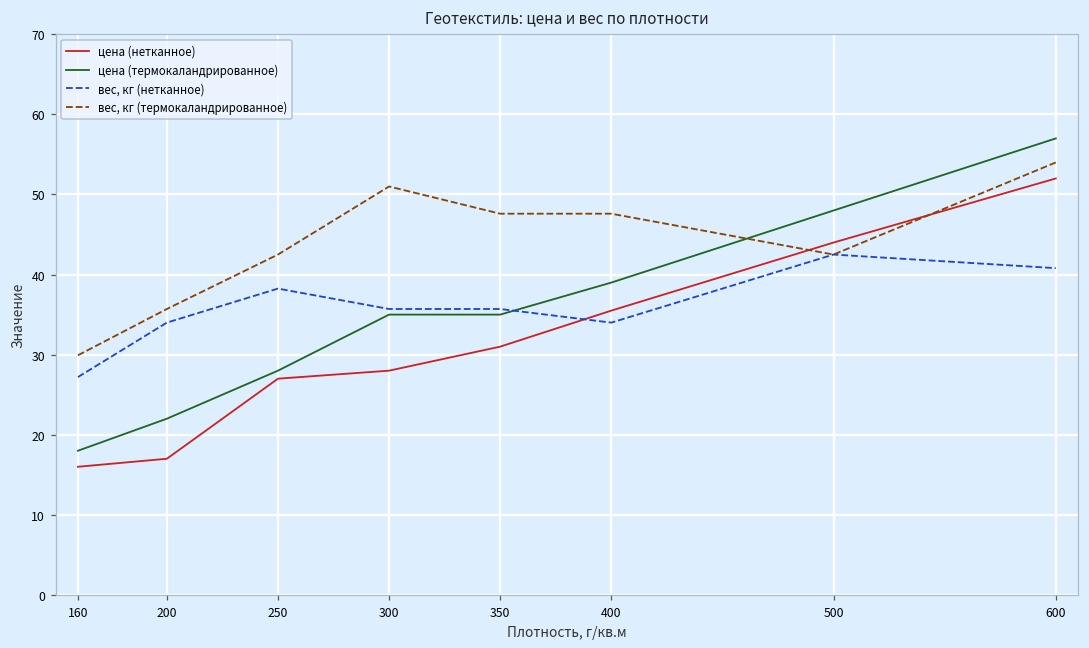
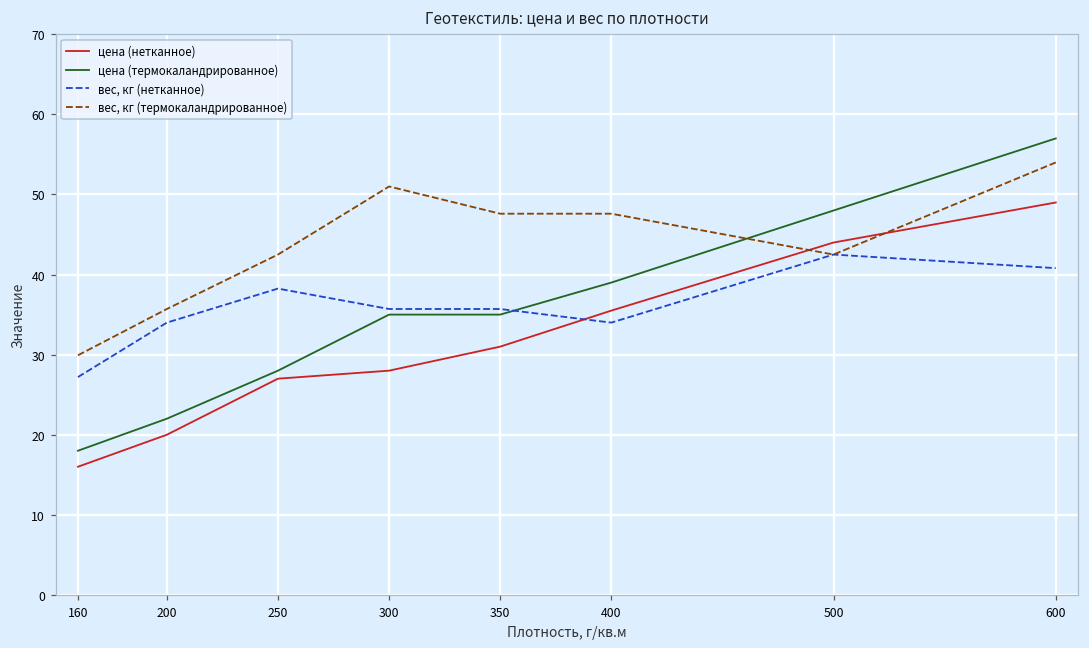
цена (нетканное), 200: 17 -> 20
цена (нетканное), 600: 52 -> 49
